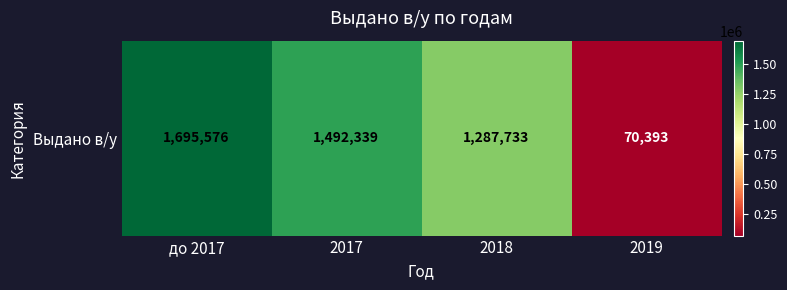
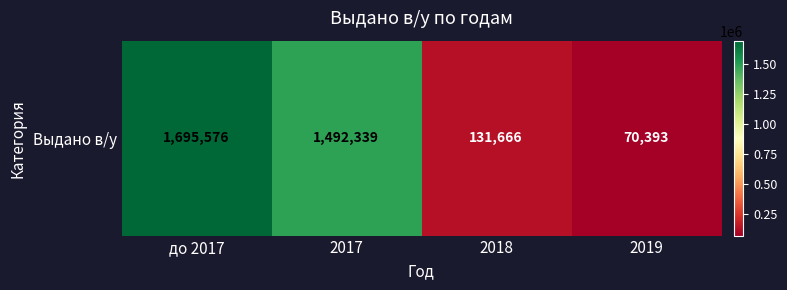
Выдано в/у, 2018: 1,287,733 -> 131,666
